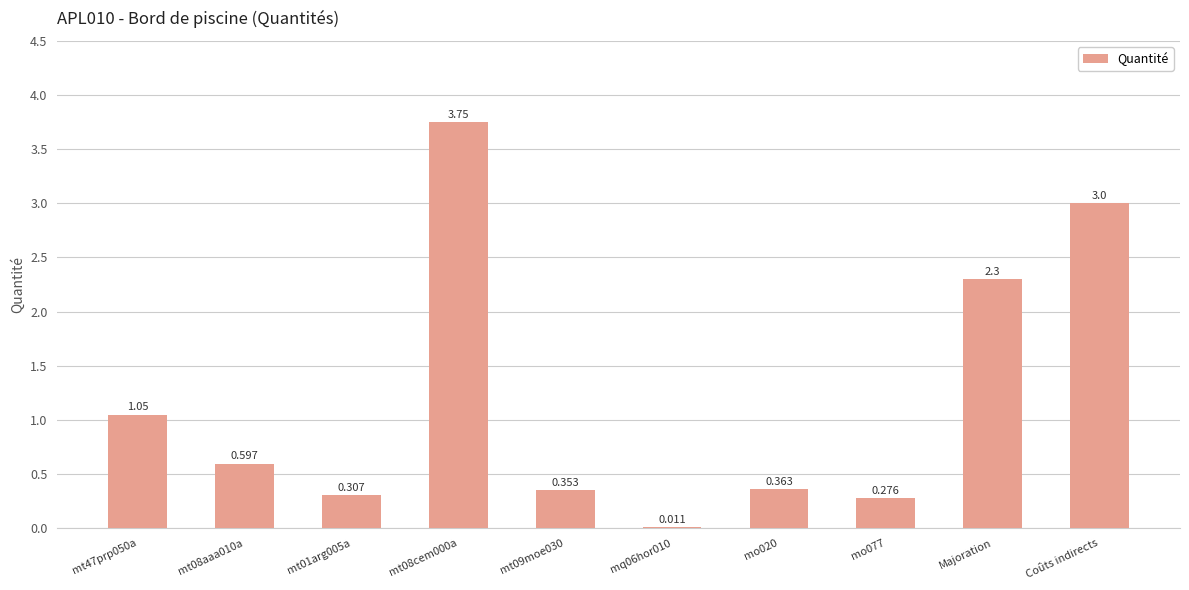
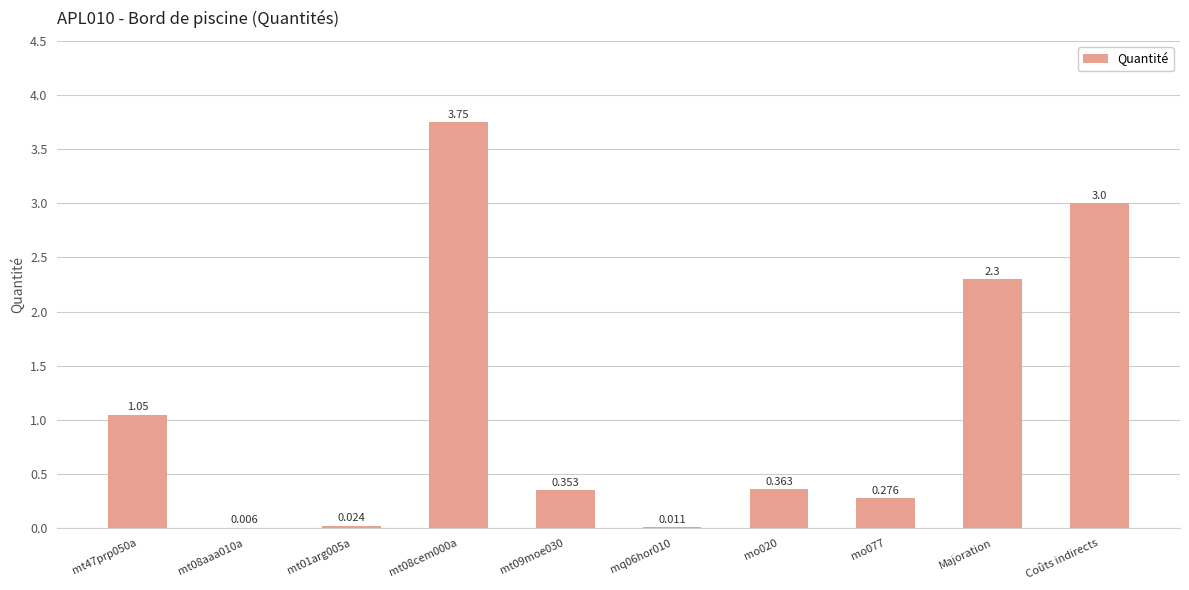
mt08aaa010a: 0.597 -> 0.006
mt01arg005a: 0.307 -> 0.024
